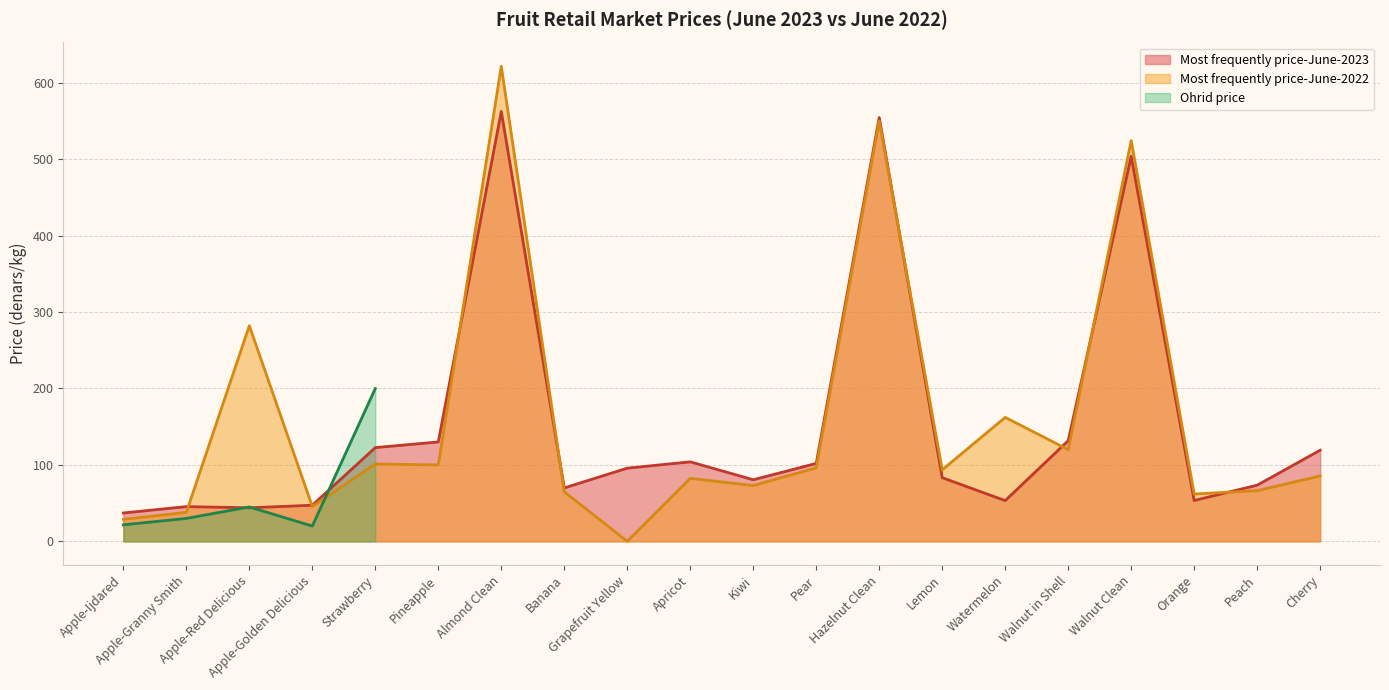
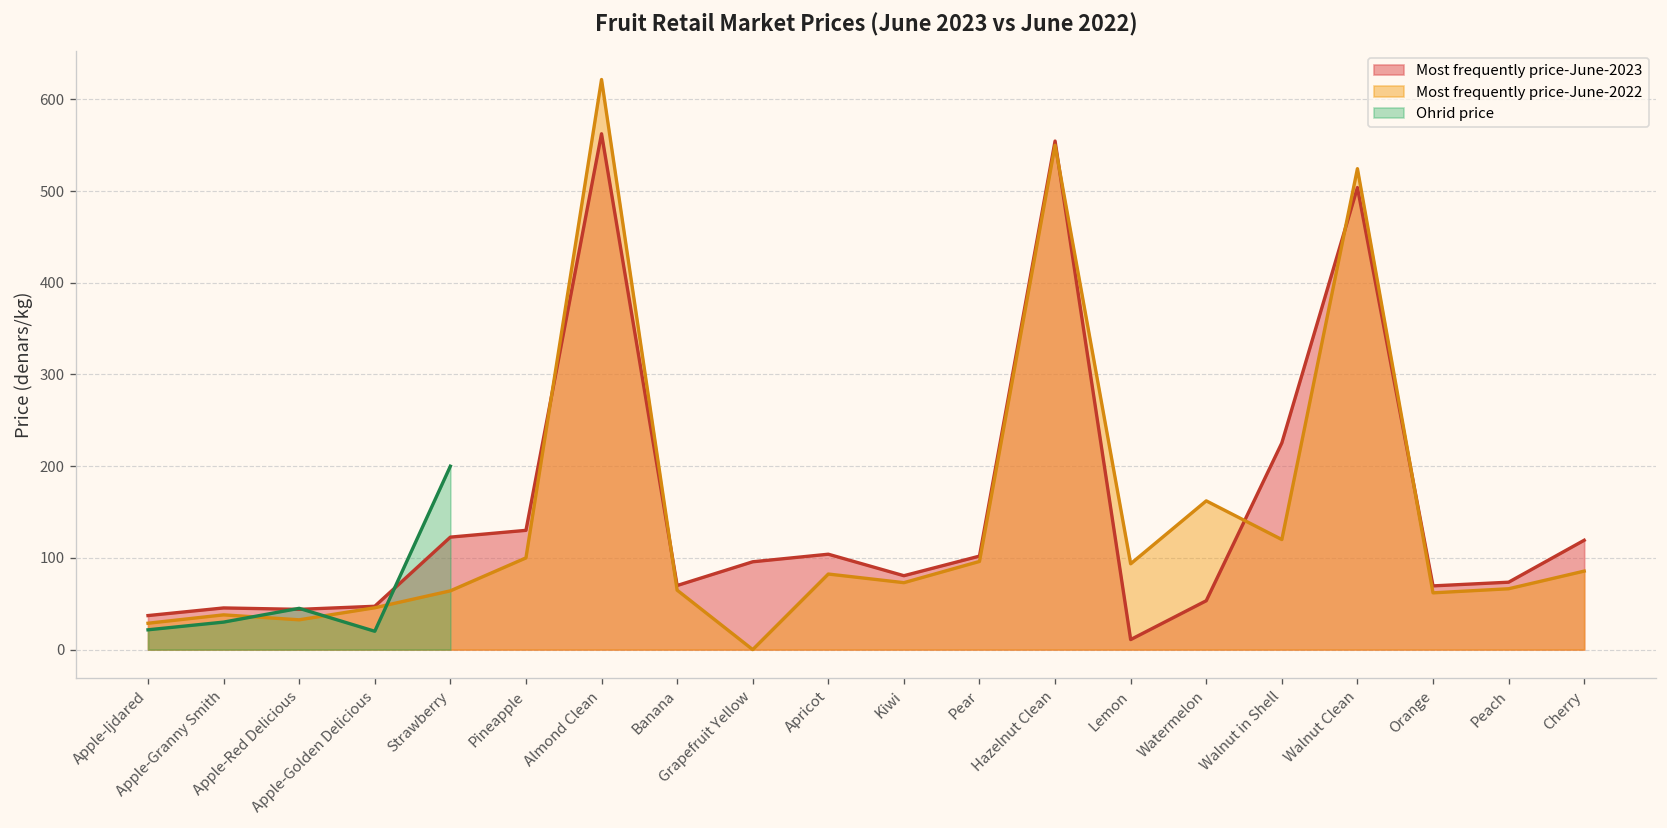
Most frequently price-June-2022, Apple-Red Delicious: 280 -> 30
Most frequently price-June-2022, Strawberry: 100 -> 60
Most frequently price-June-2023, Lemon: 80 -> 10
Most frequently price-June-2023, Walnut in Shell: 130 -> 230
Most frequently price-June-2023, Orange: 50 -> 70
